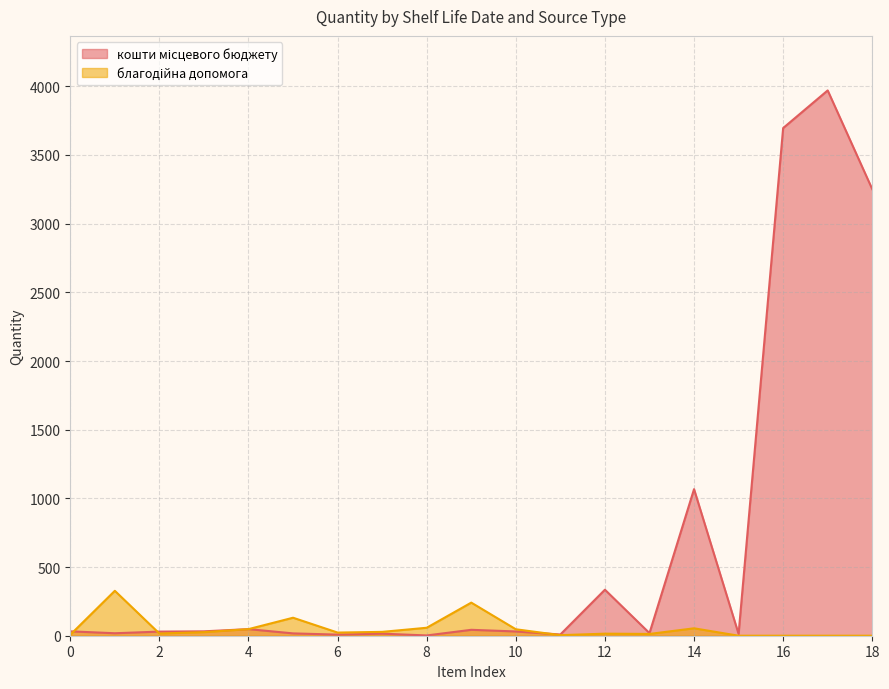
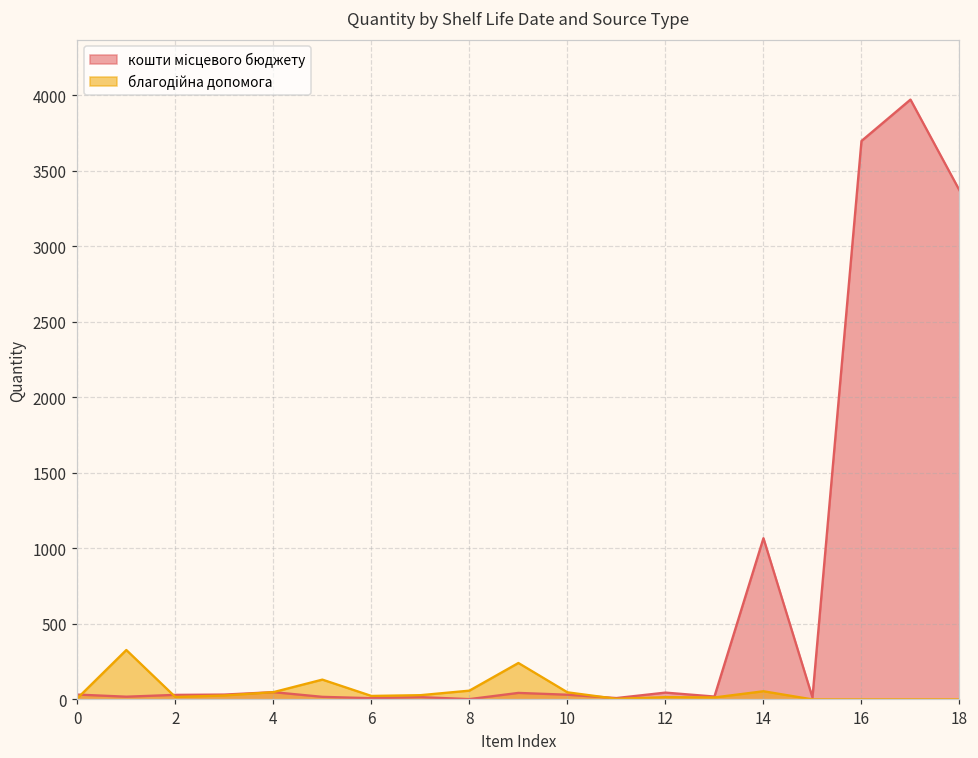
кошти місцевого бюджету, 12: 340 -> 50
кошти місцевого бюджету, 18: 3250 -> 3370
